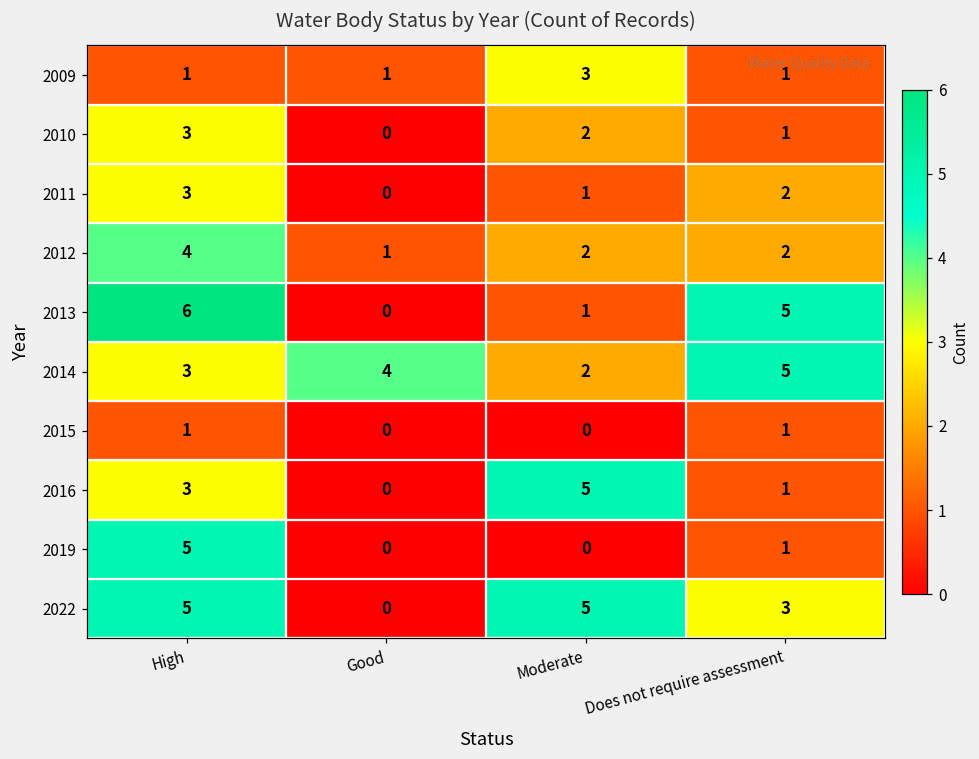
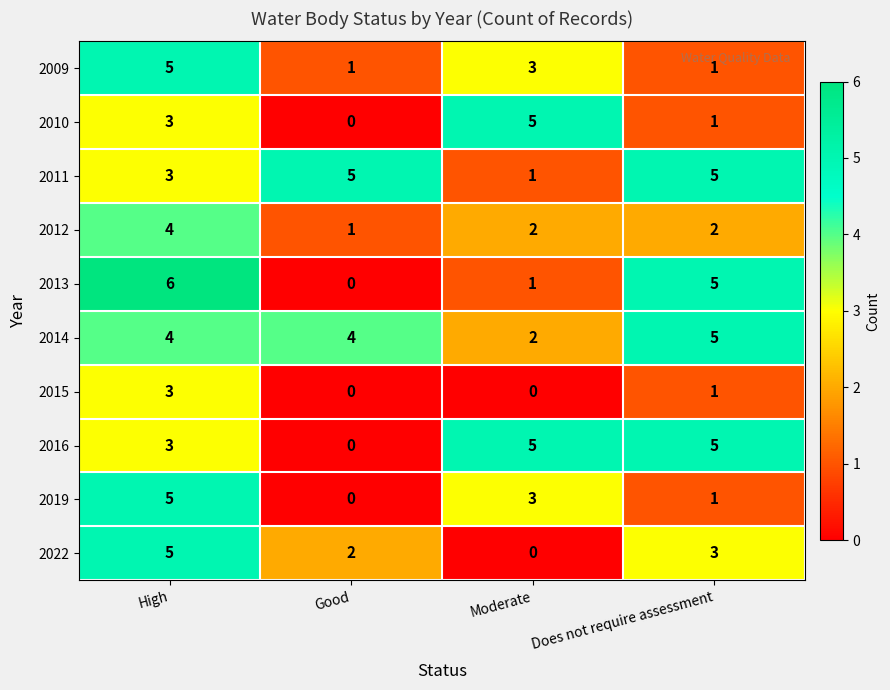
2009, High: 1 -> 5
2010, Moderate: 2 -> 5
2011, Good: 0 -> 5
2011, Does not require assessment: 2 -> 5
2014, High: 3 -> 4
2015, High: 1 -> 3
2016, Does not require assessment: 1 -> 5
2019, Moderate: 0 -> 3
2022, Good: 0 -> 2
2022, Moderate: 5 -> 0
